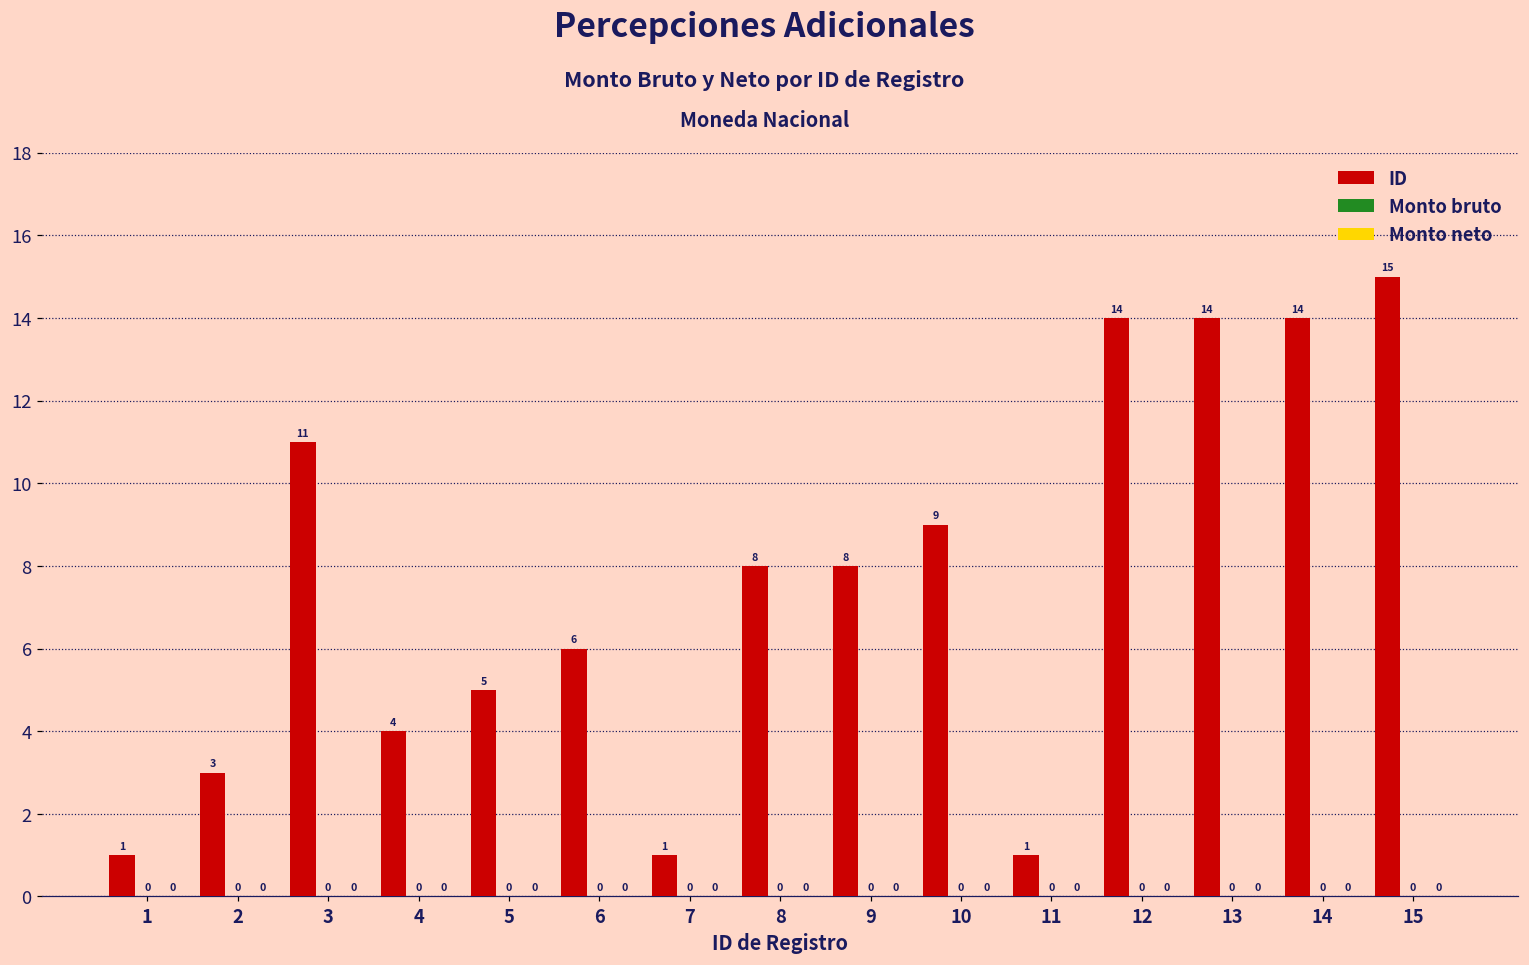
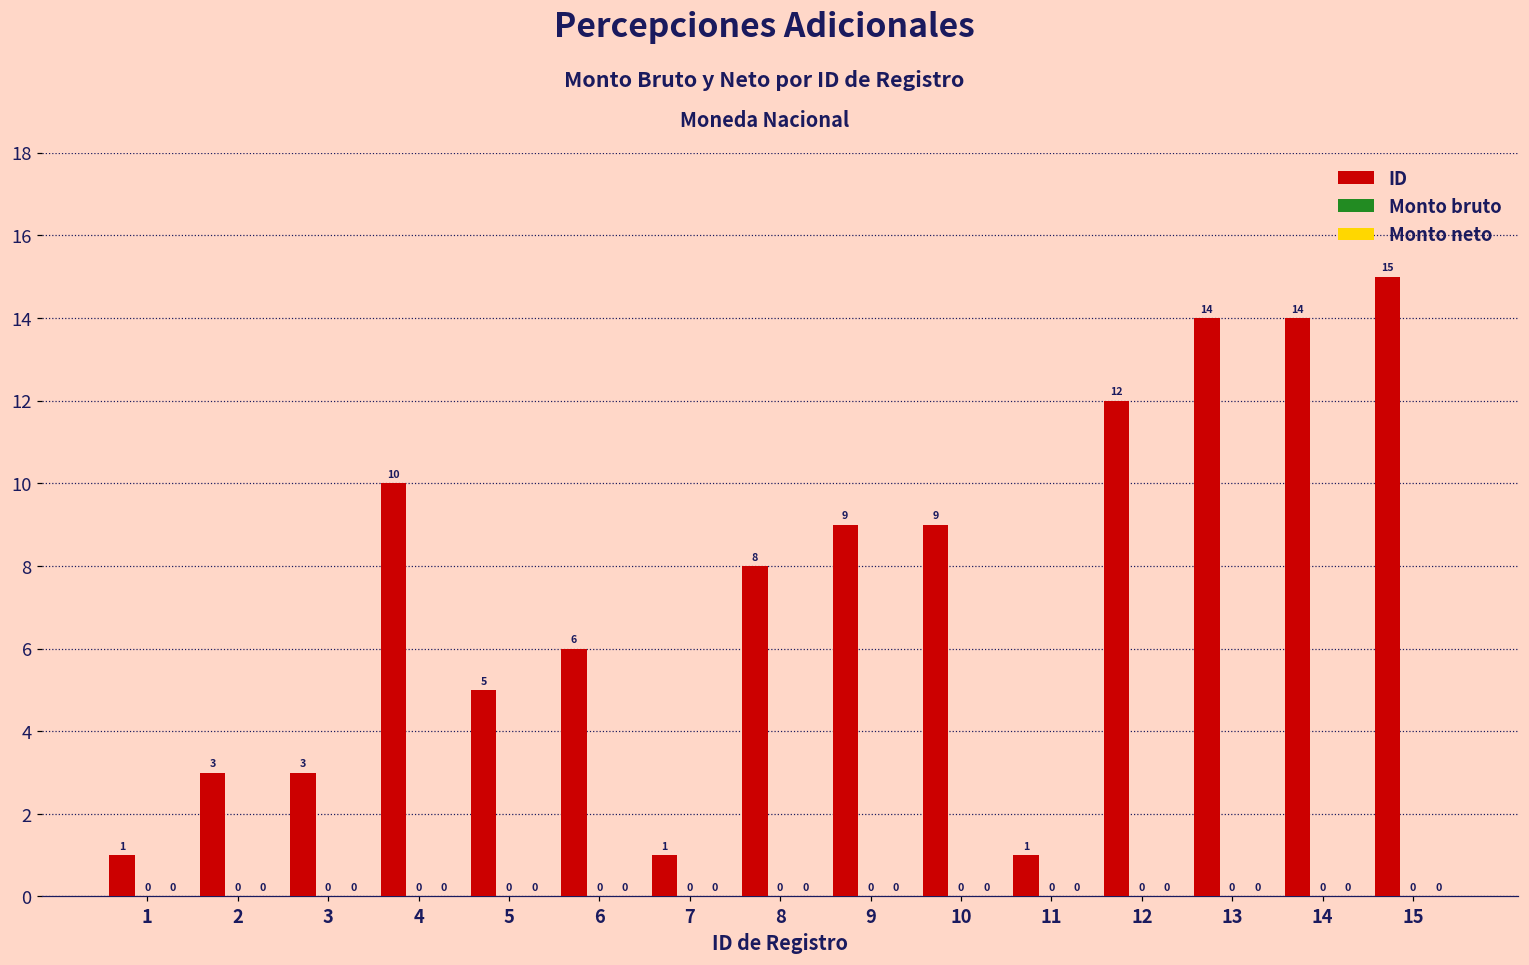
ID, 3: 11 -> 3
ID, 4: 4 -> 10
ID, 9: 8 -> 9
ID, 12: 14 -> 12
